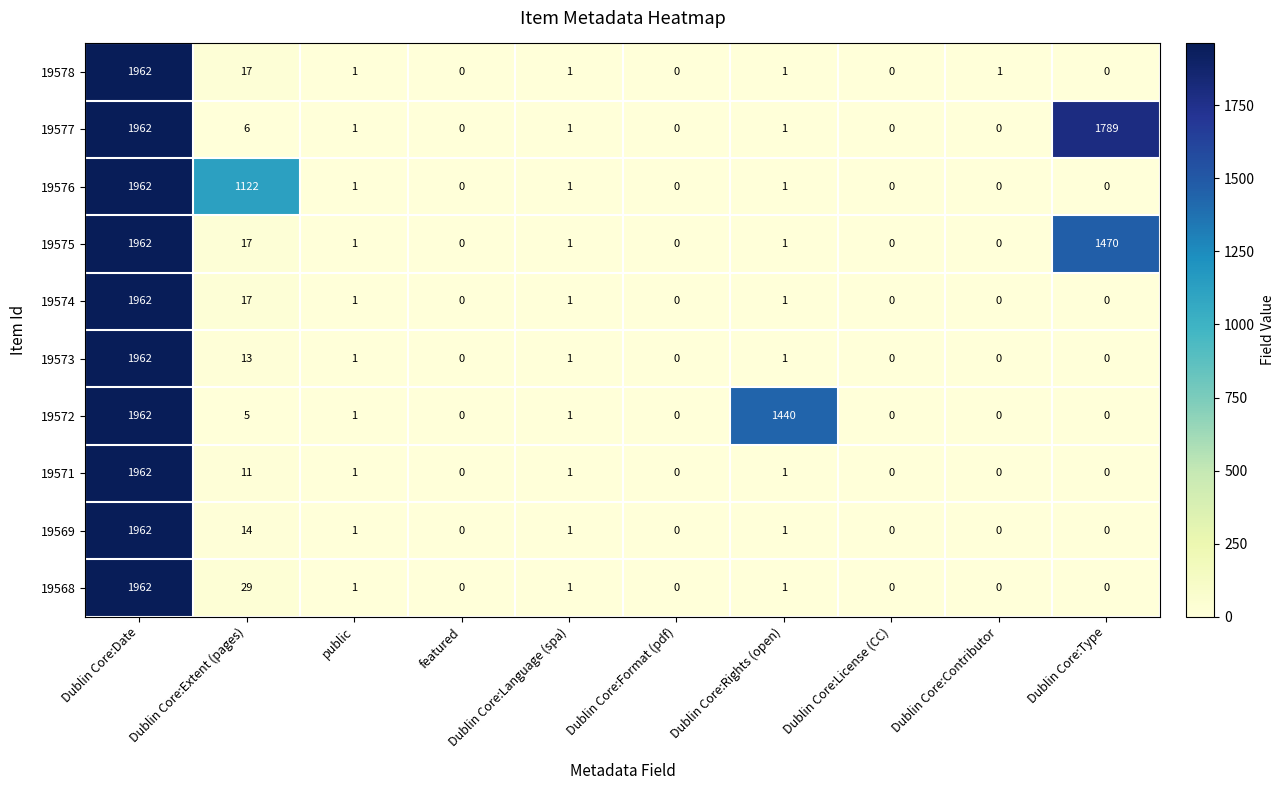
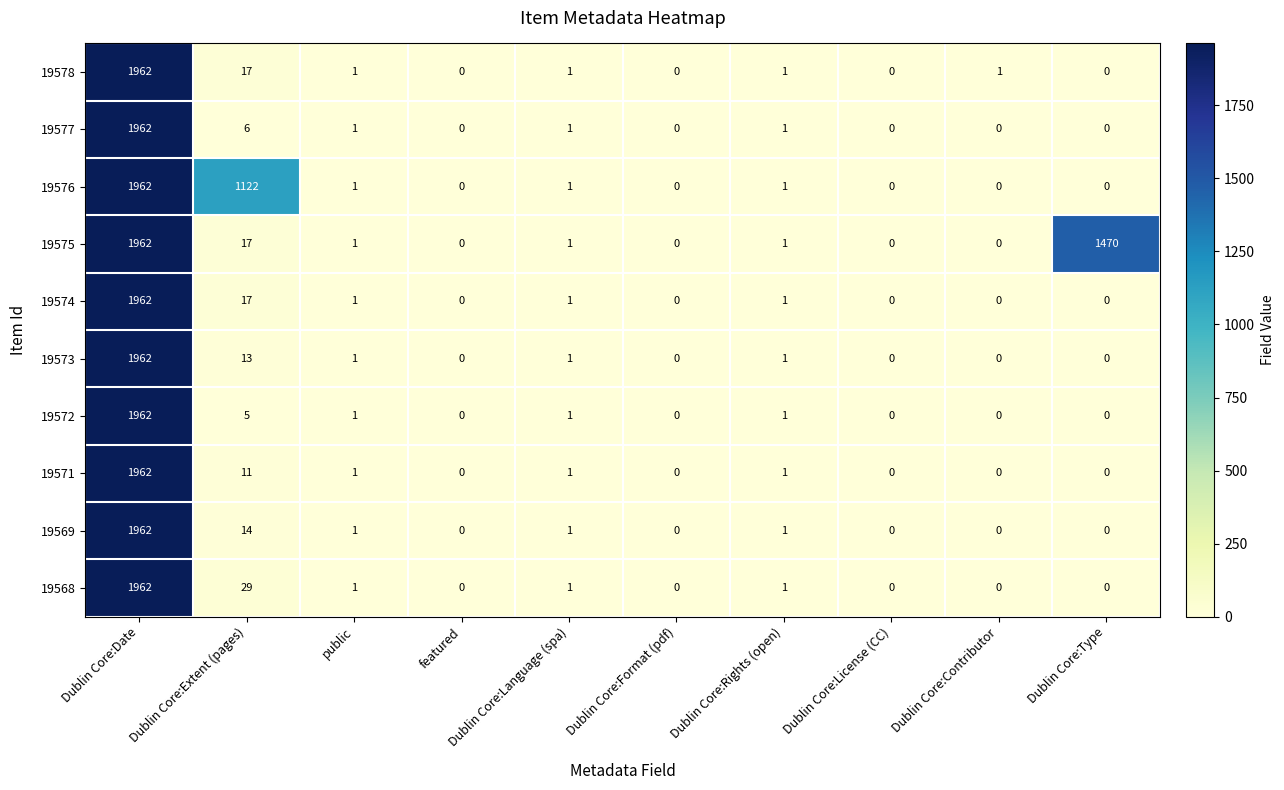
19577, Dublin Core:Type: 1789 -> 0
19572, Dublin Core:Rights (open): 1440 -> 1
